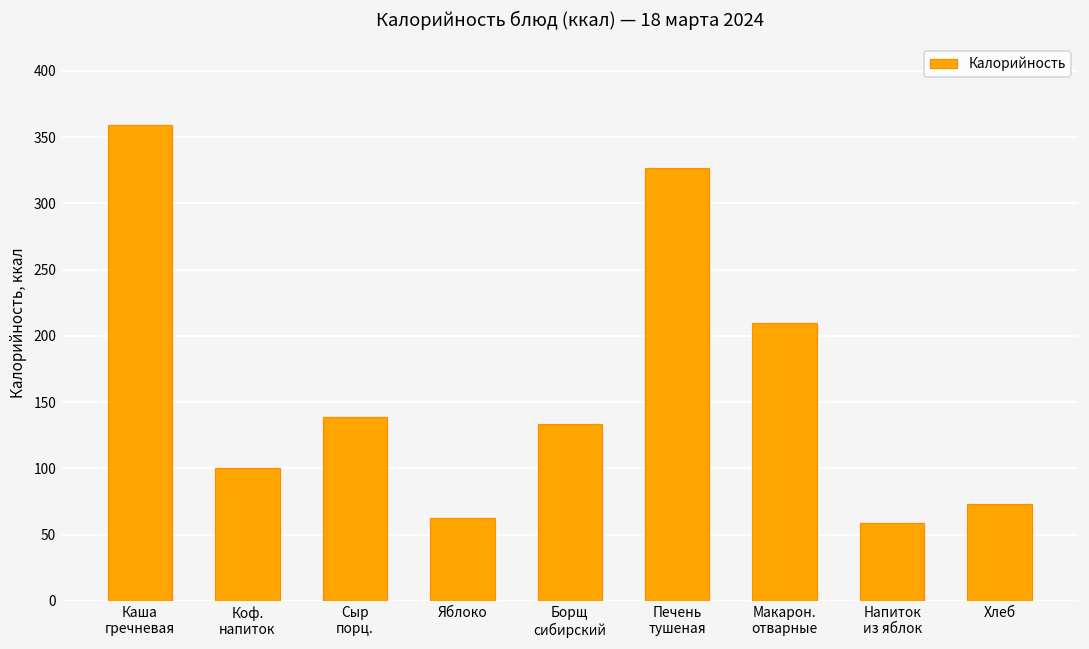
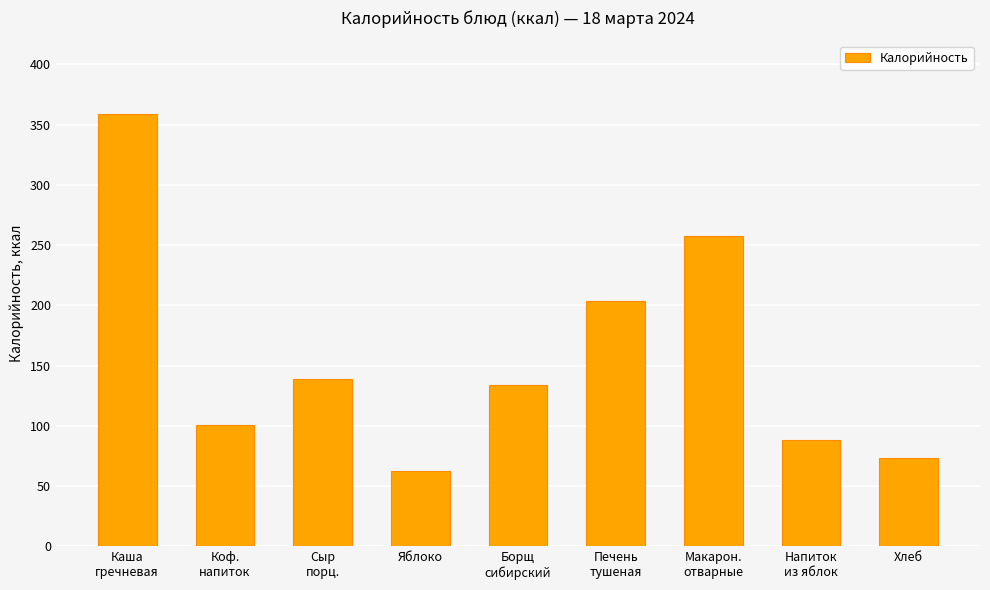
Печень тушеная: 327 -> 204
Макарон. отварные: 209 -> 258
Напиток из яблок: 59 -> 89
